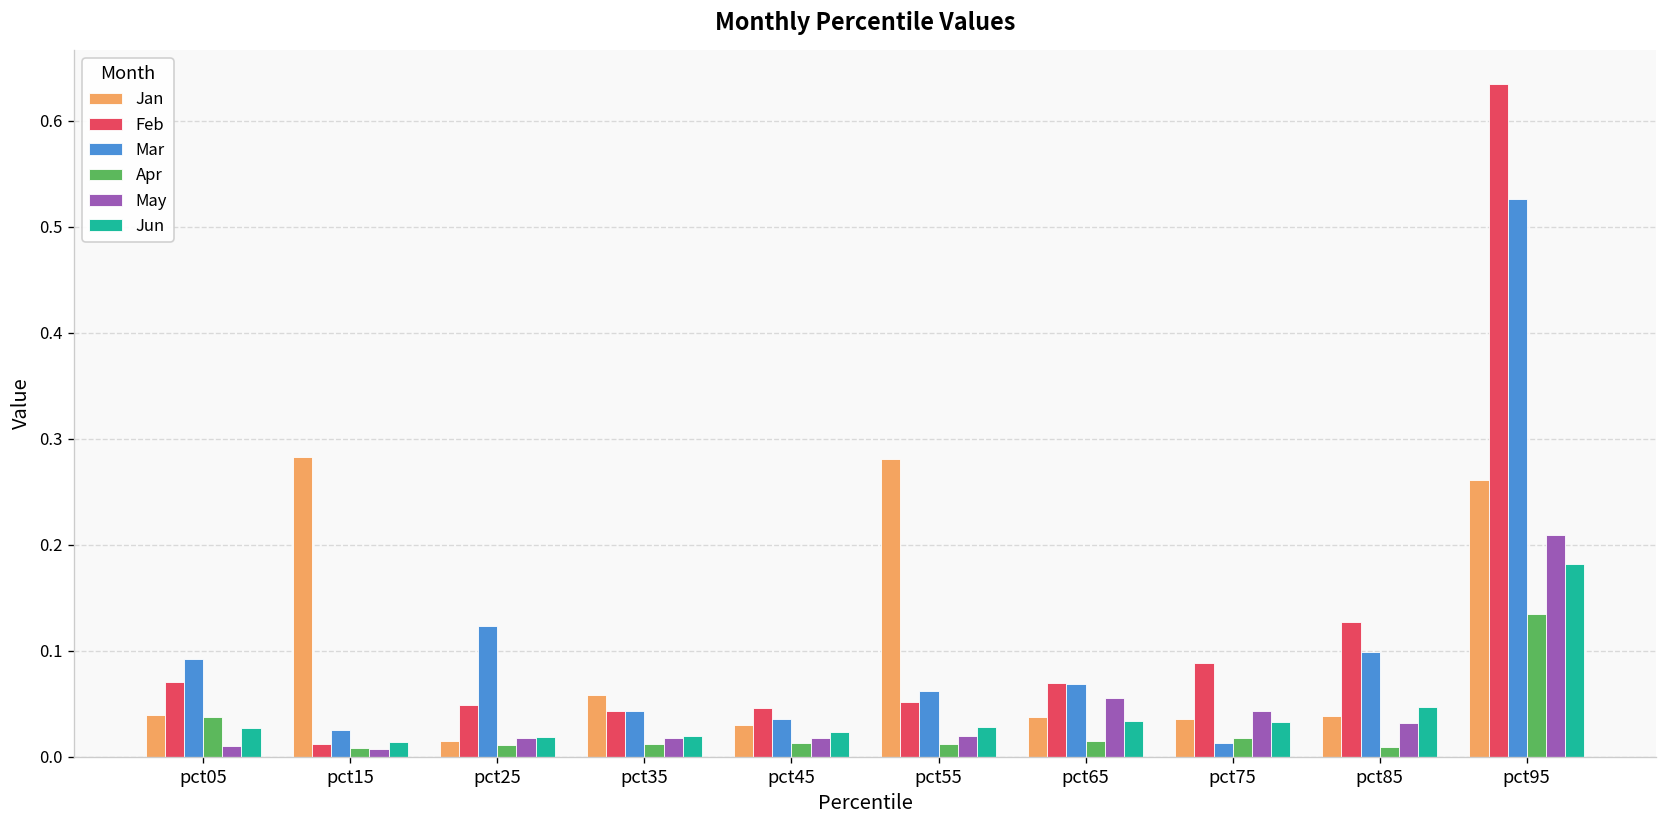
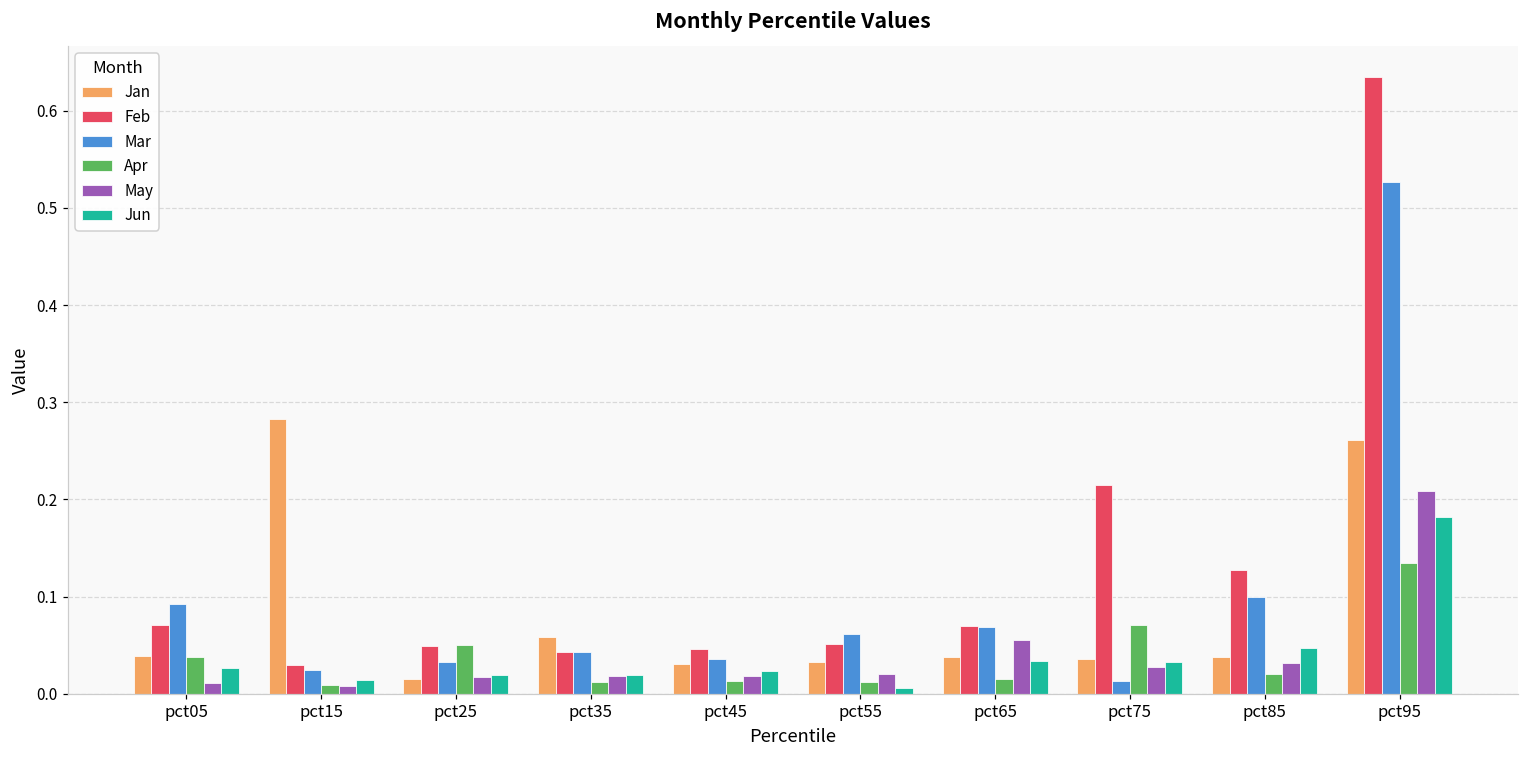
Feb, pct15: 0.01 -> 0.03
Mar, pct25: 0.12 -> 0.03
Apr, pct25: 0.01 -> 0.05
Jan, pct55: 0.28 -> 0.03
Jun, pct55: 0.03 -> 0.01
Feb, pct75: 0.09 -> 0.22
Apr, pct75: 0.02 -> 0.07
May, pct75: 0.04 -> 0.03
Apr, pct85: 0.01 -> 0.02
